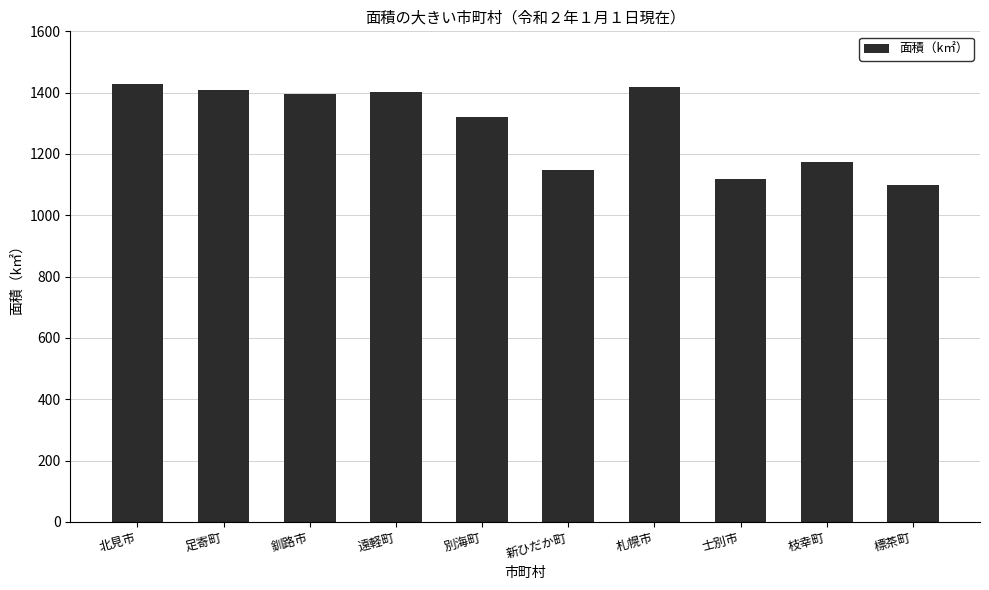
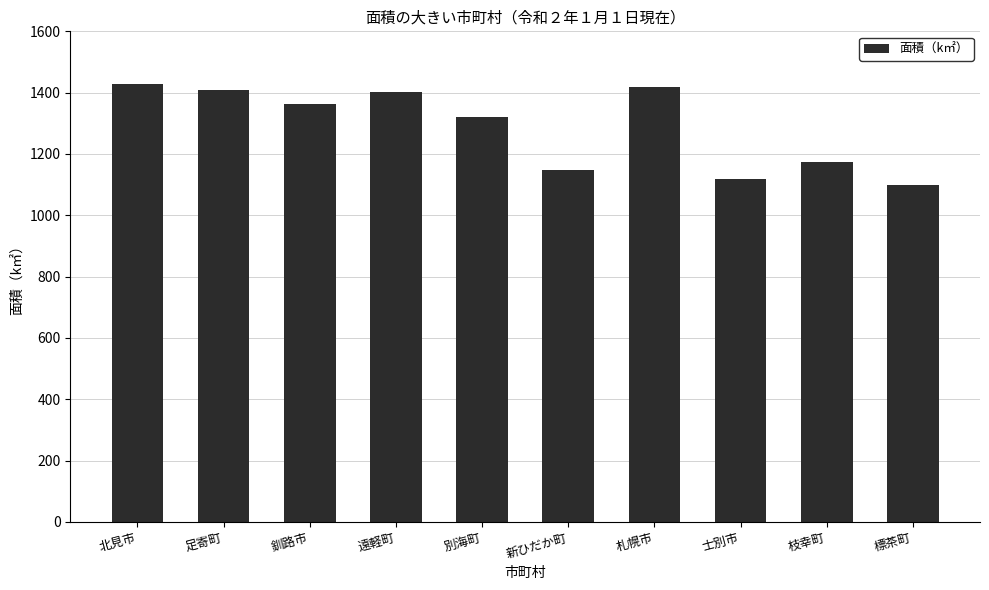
釧路市: 1400 -> 1360
